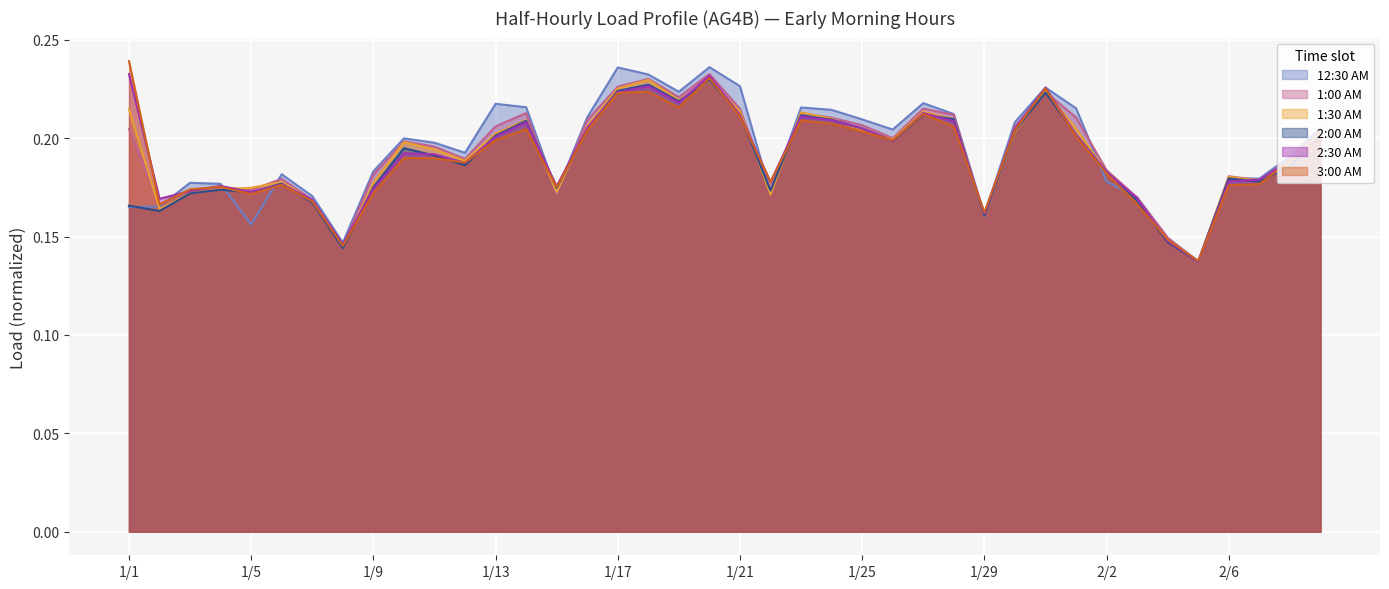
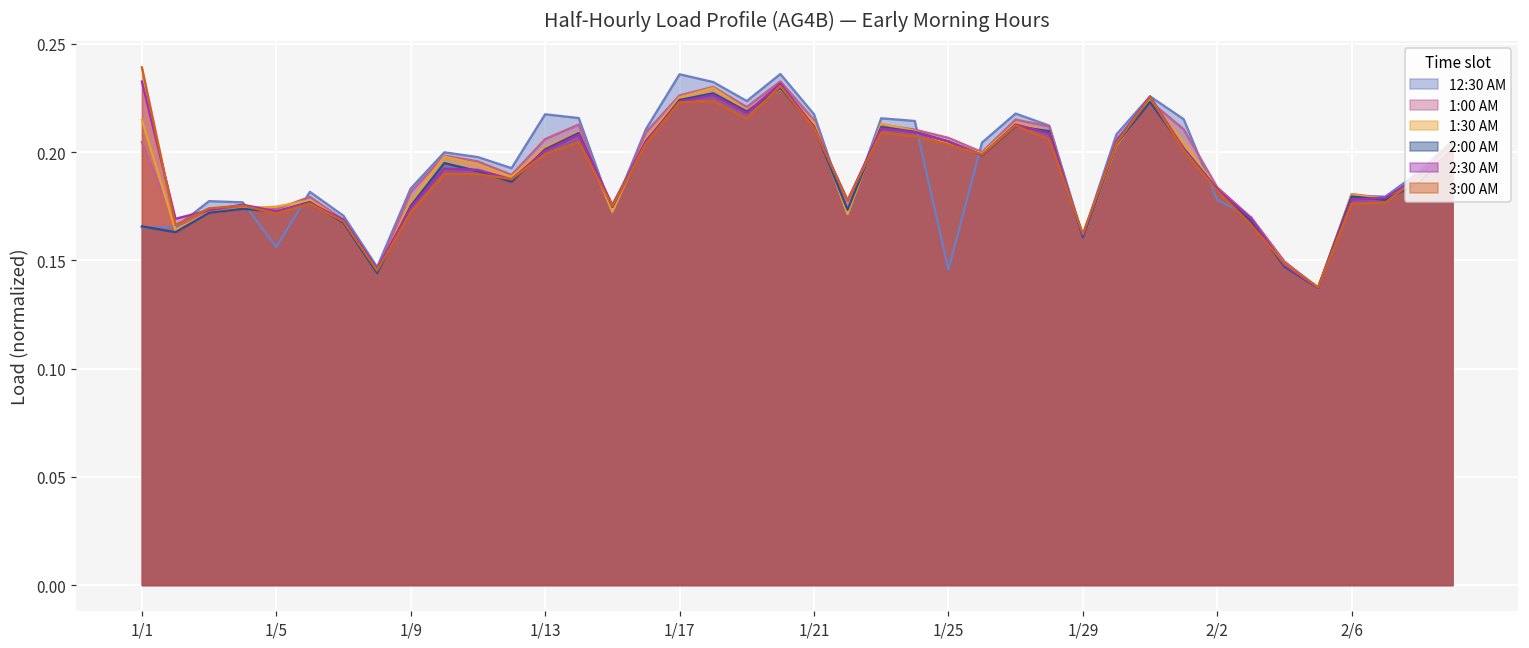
12:30 AM, 1/21: 0.226 -> 0.217
12:30 AM, 1/25: 0.210 -> 0.146
